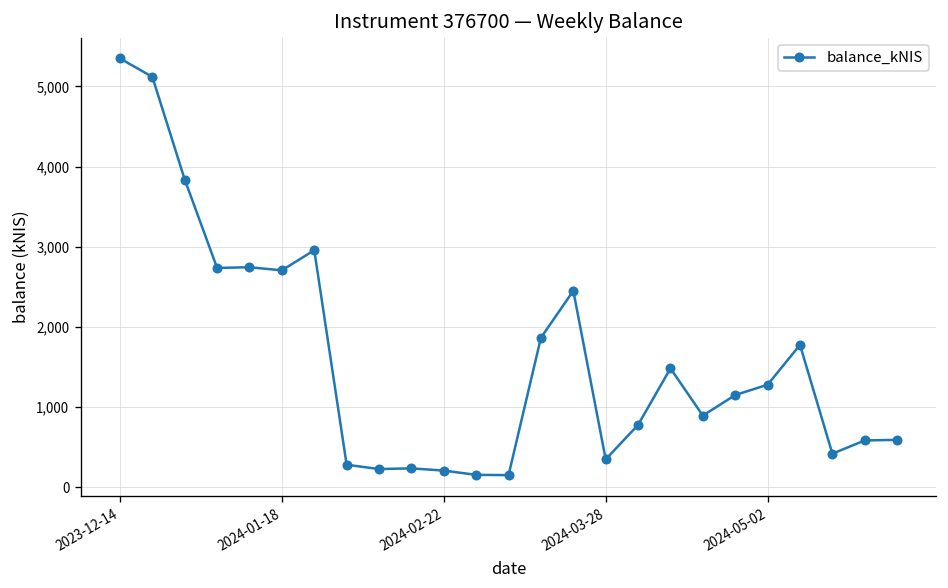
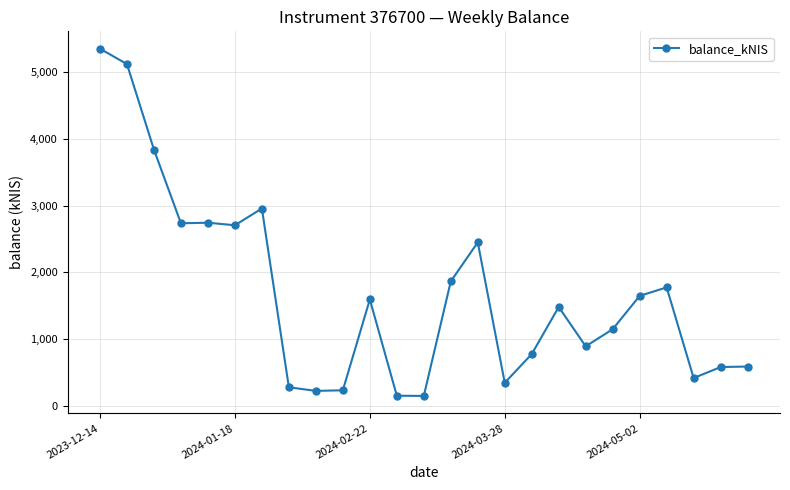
2024-02-22: 200 -> 1,600
2024-05-02: 1,300 -> 1,600
